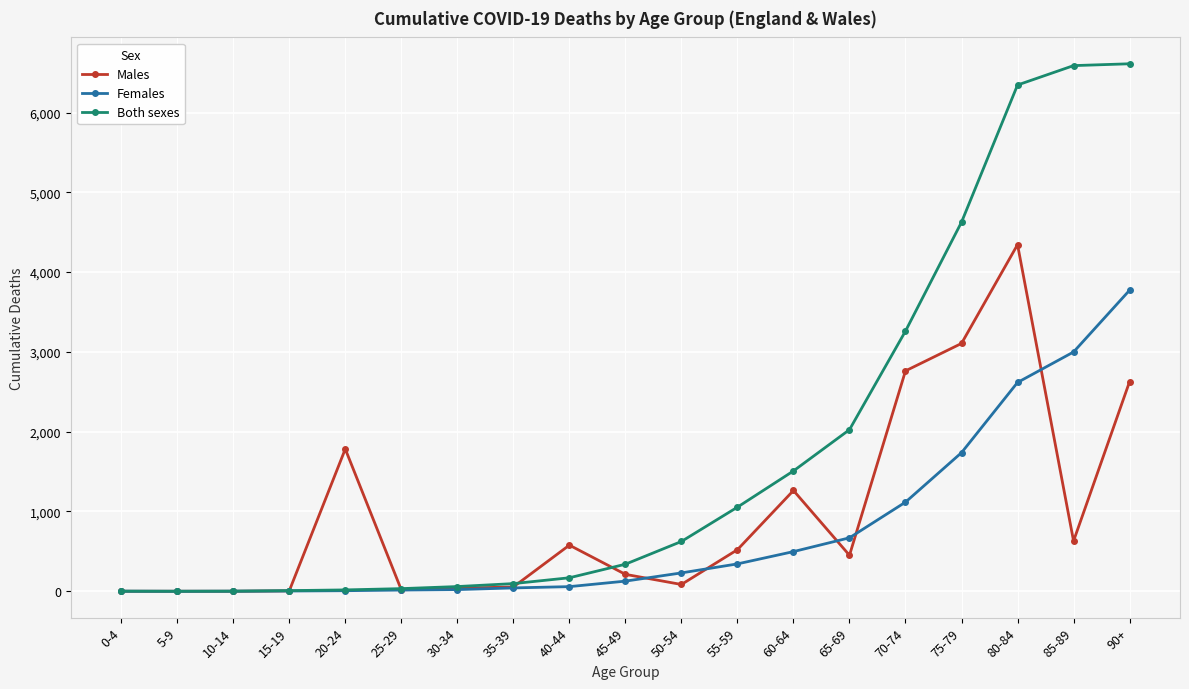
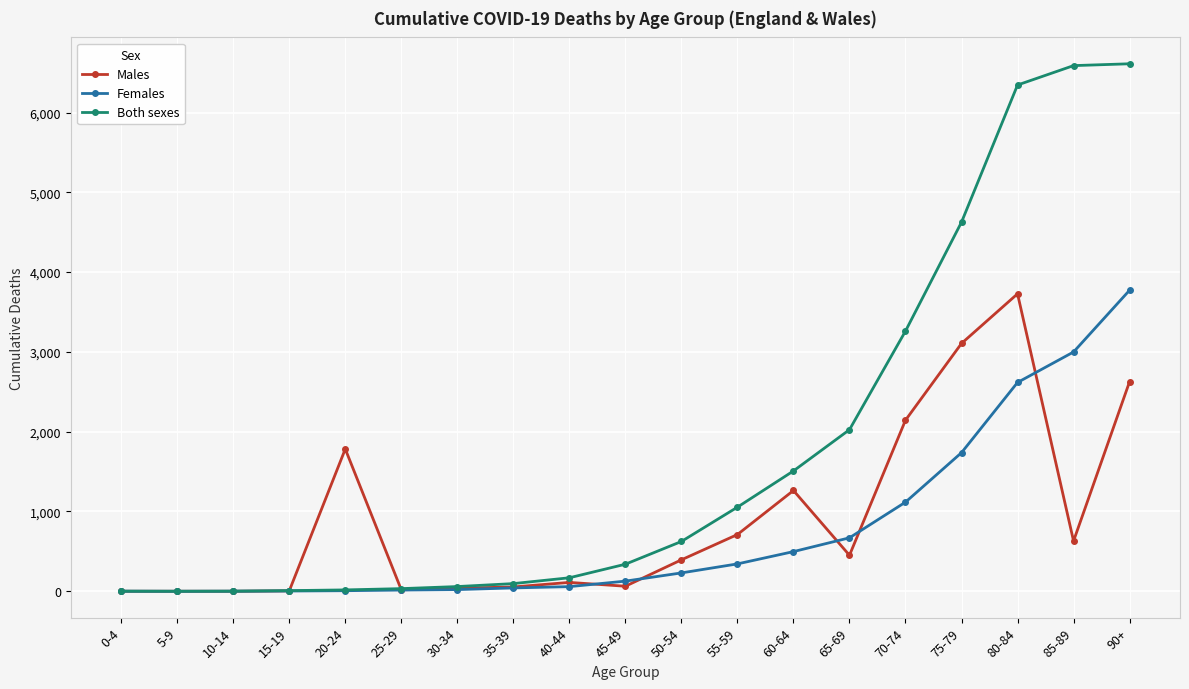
Males, 40-44: 600 -> 100
Males, 45-49: 200 -> 100
Males, 50-54: 100 -> 400
Males, 55-59: 500 -> 700
Males, 70-74: 2,800 -> 2,100
Males, 80-84: 4,300 -> 3,700
